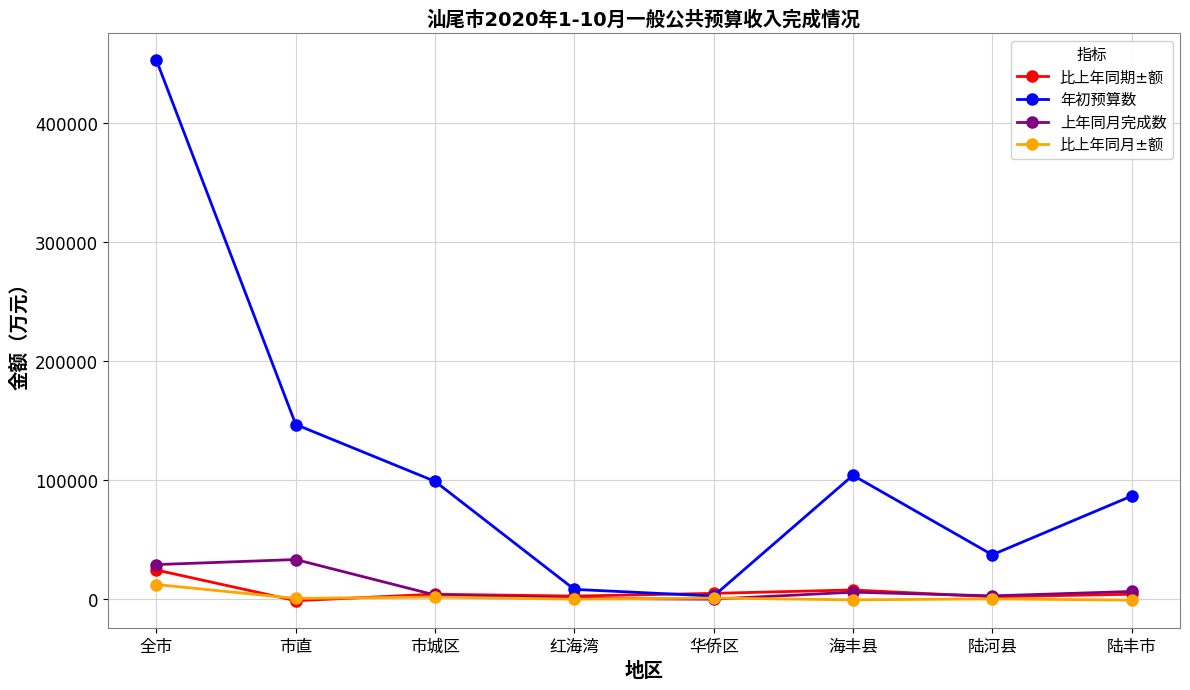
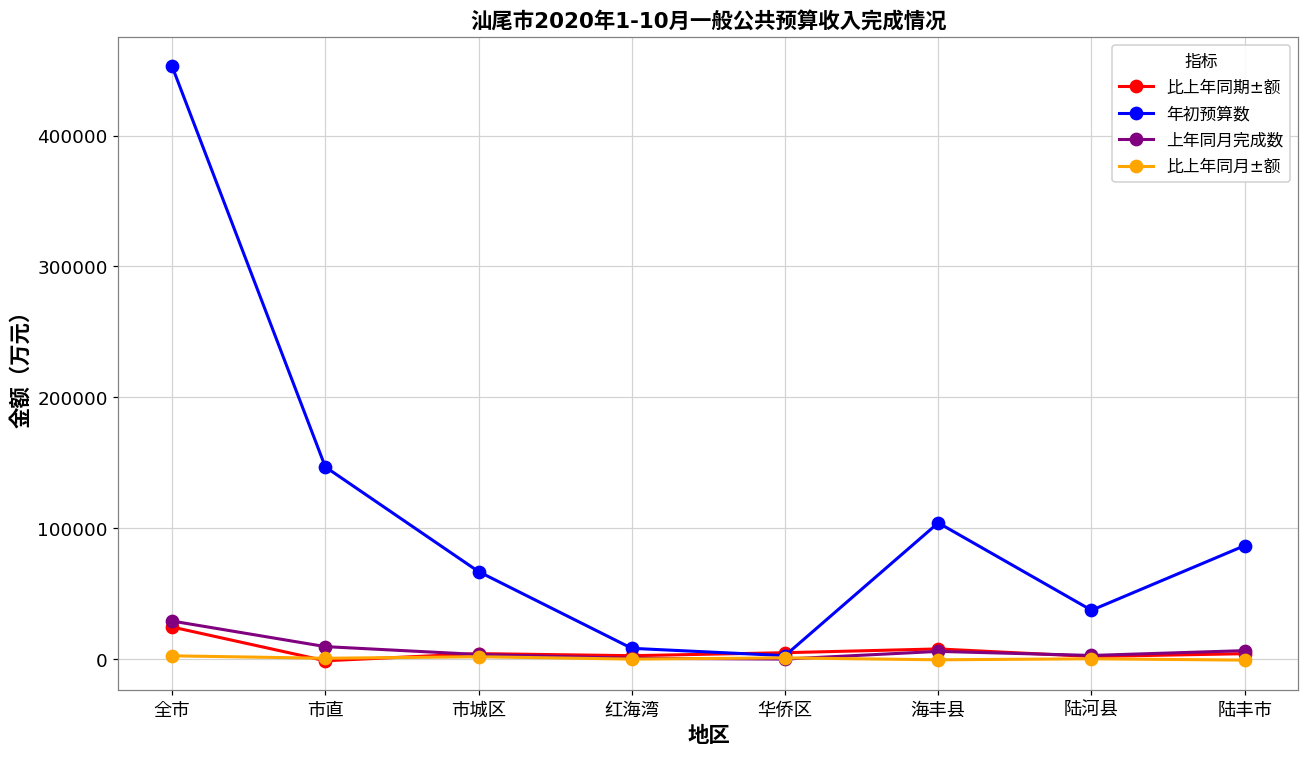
比上年同月±额, 全市: 12000 -> 3000
上年同月完成数, 市直: 33000 -> 10000
年初预算数, 市城区: 99000 -> 67000
